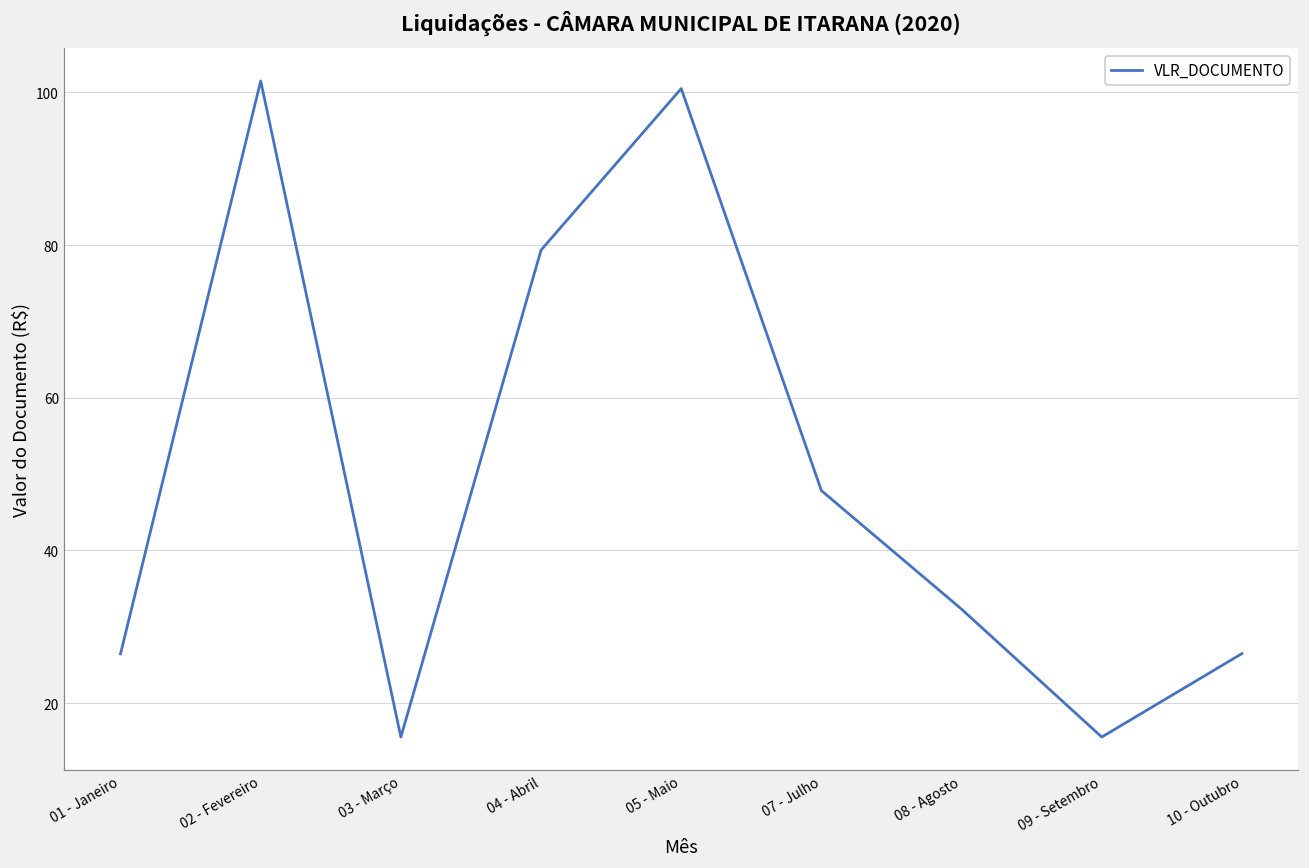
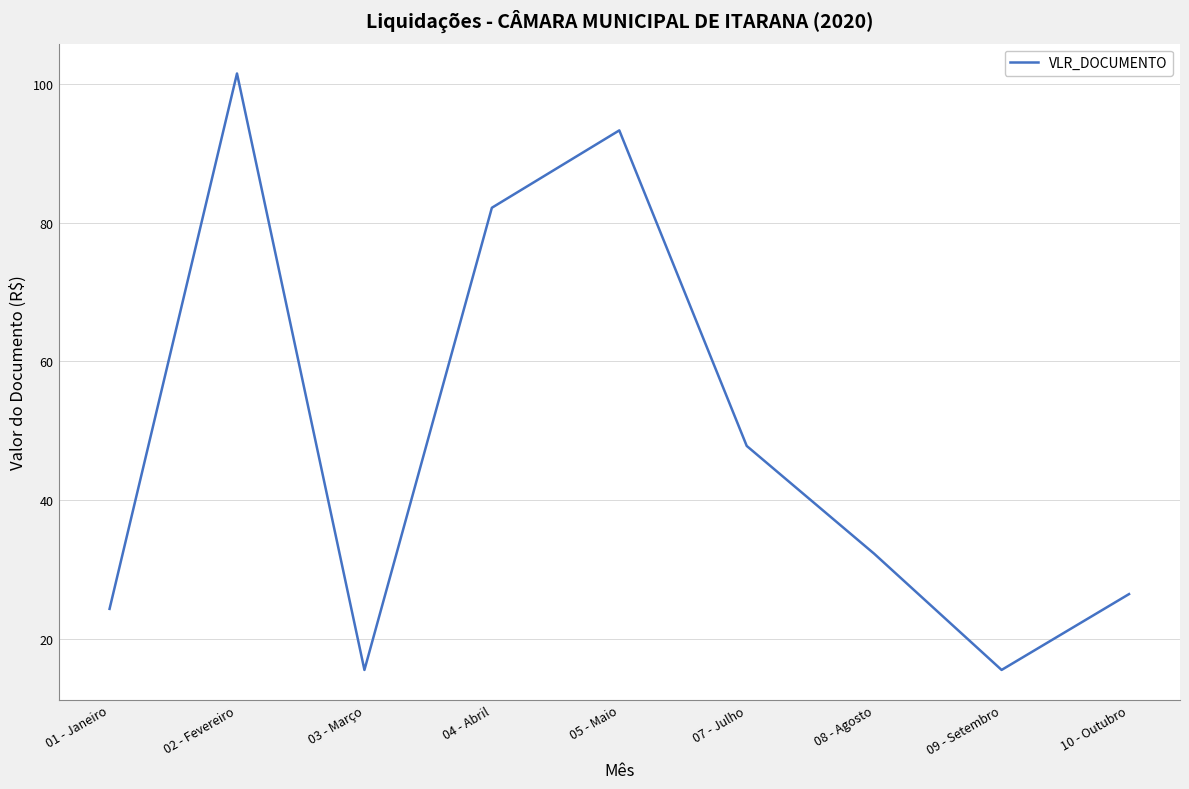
01 - Janeiro: 26 -> 24
04 - Abril: 79 -> 82
05 - Maio: 101 -> 93
